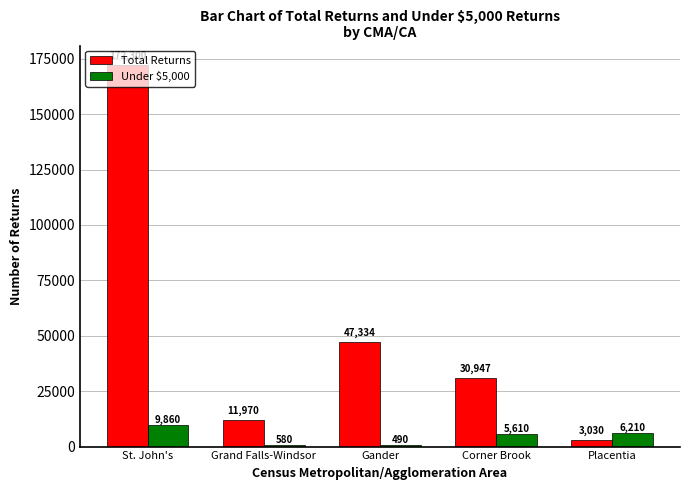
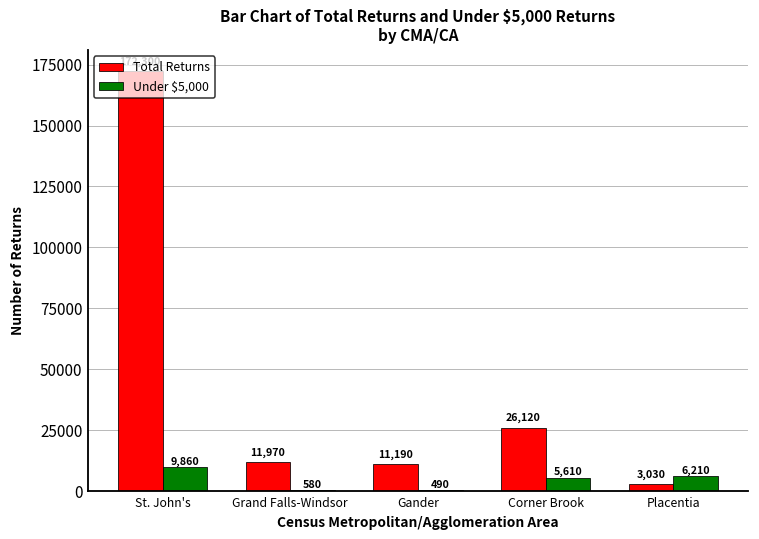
Total Returns, Gander: 47,334 -> 11,190
Total Returns, Corner Brook: 30,947 -> 26,120
